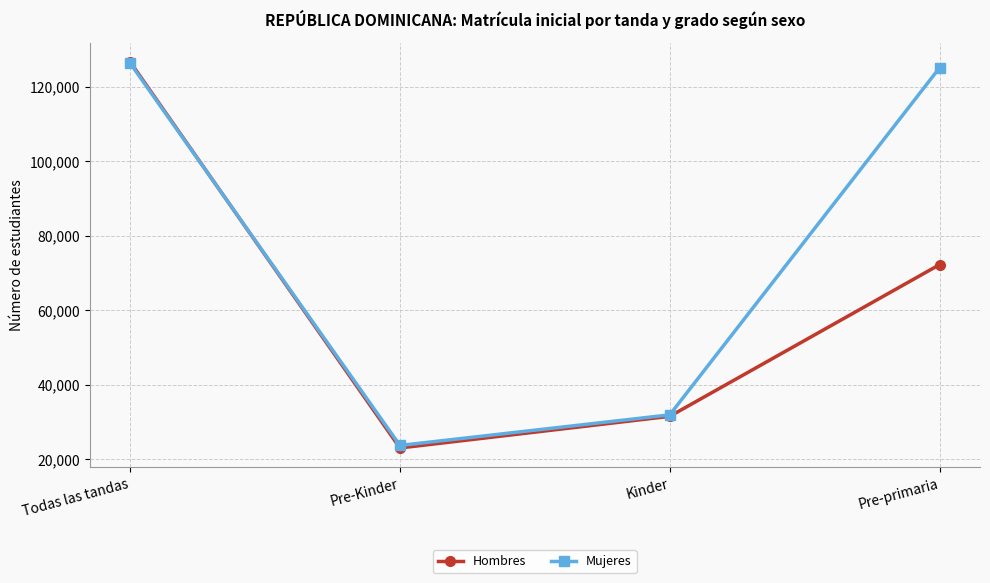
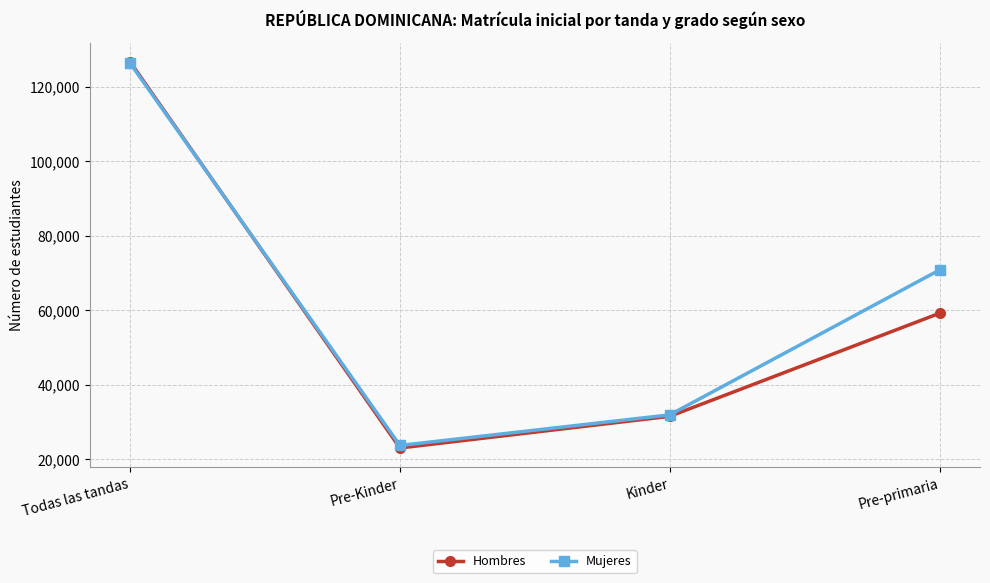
Hombres, Pre-primaria: 72,000 -> 59,000
Mujeres, Pre-primaria: 125,000 -> 71,000
